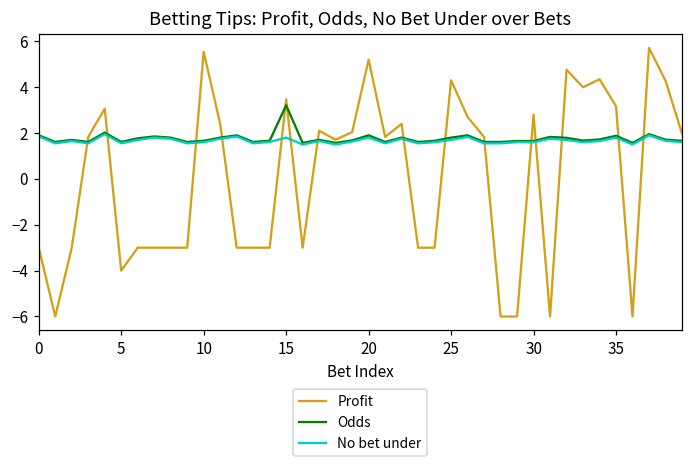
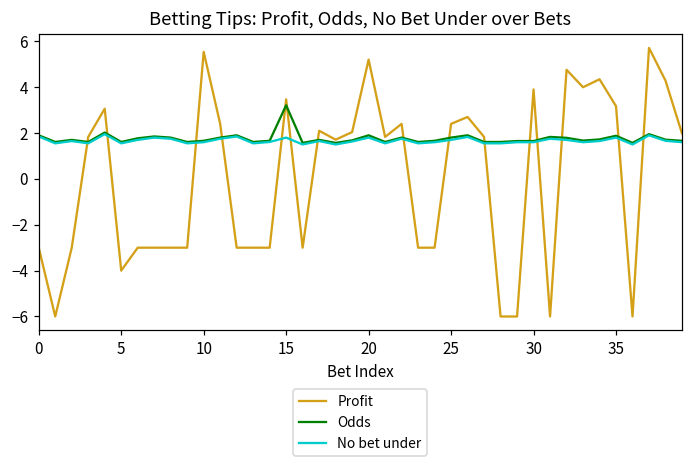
Profit, 25: 4.3 -> 2.4
Profit, 30: 2.8 -> 3.9
